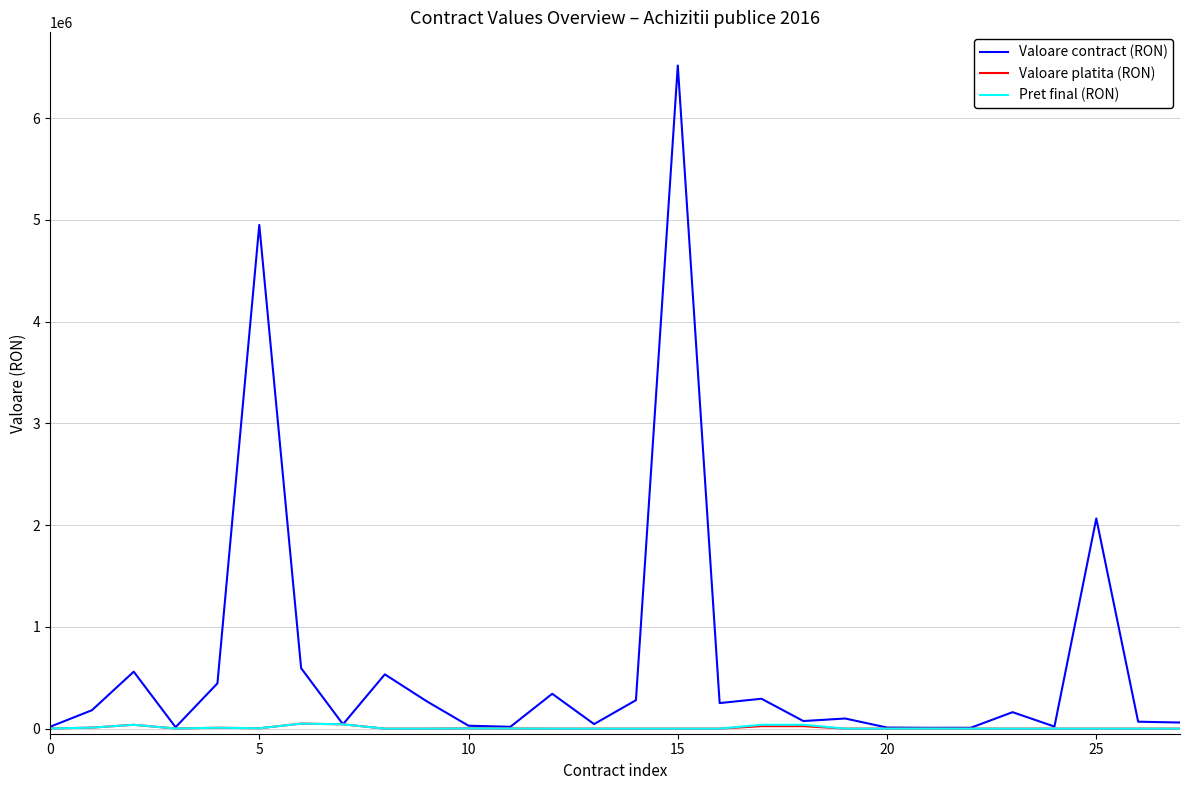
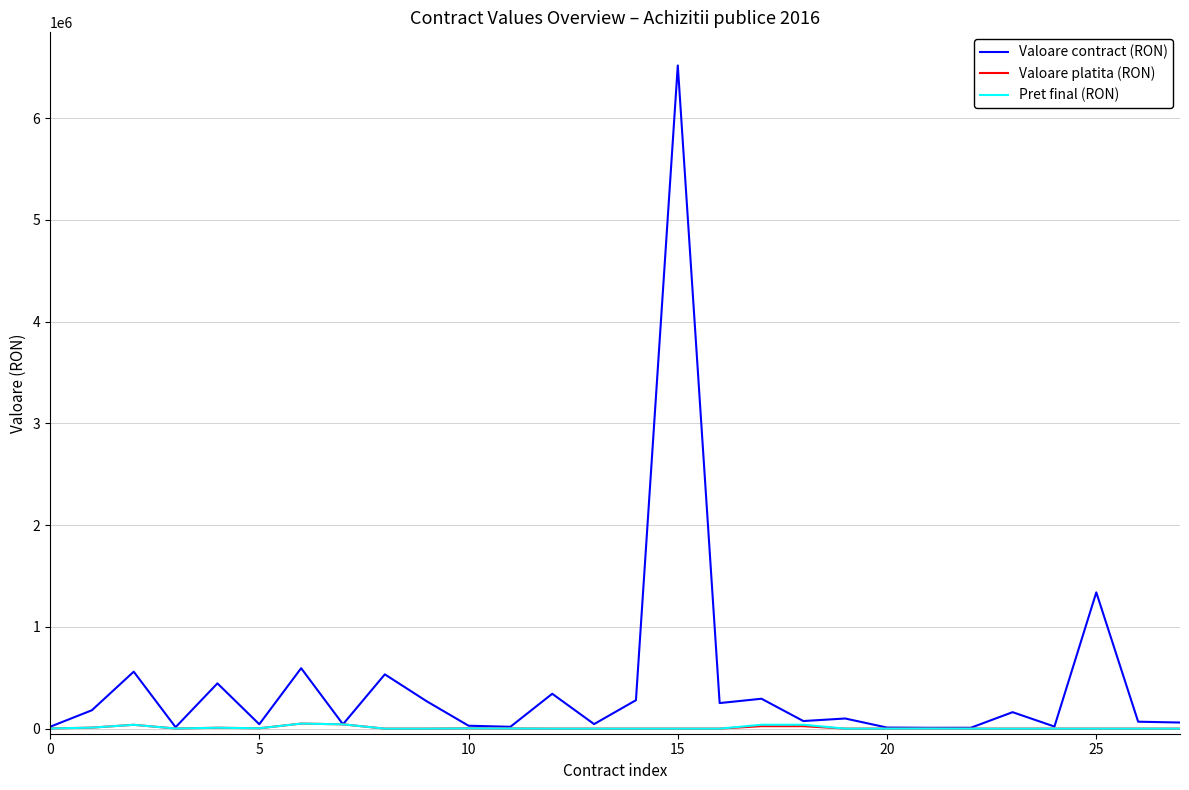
Valoare contract (RON), 5: 4950000 -> 40000
Valoare contract (RON), 25: 2070000 -> 1340000
